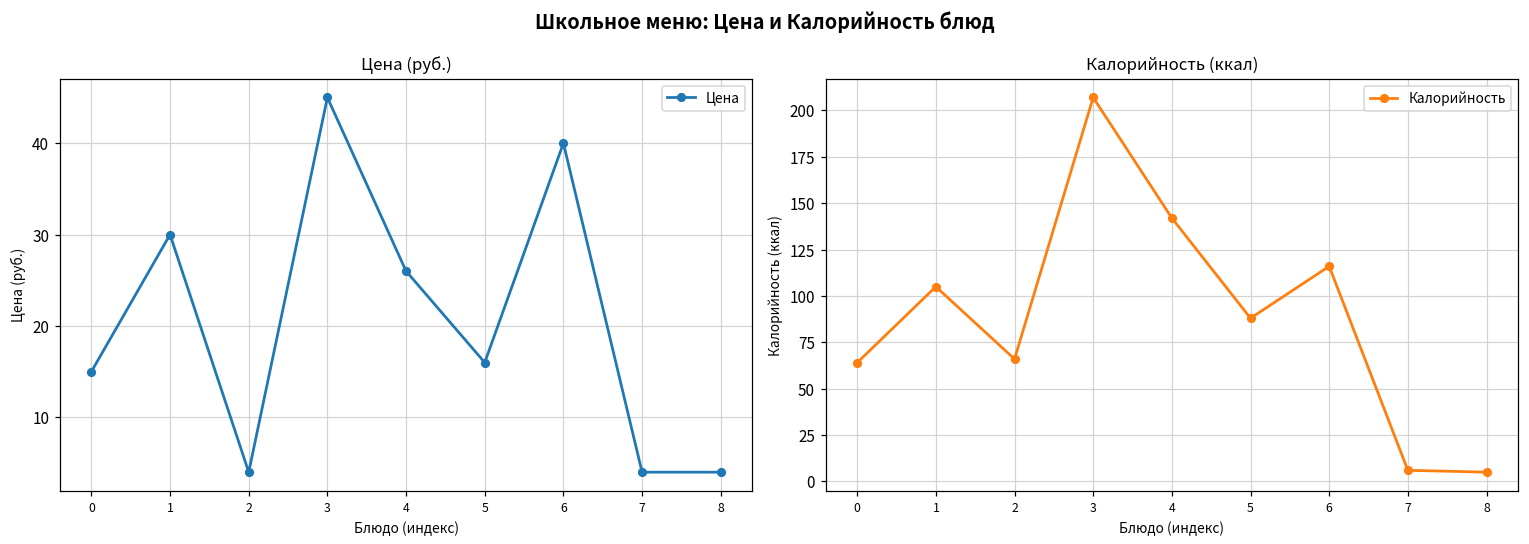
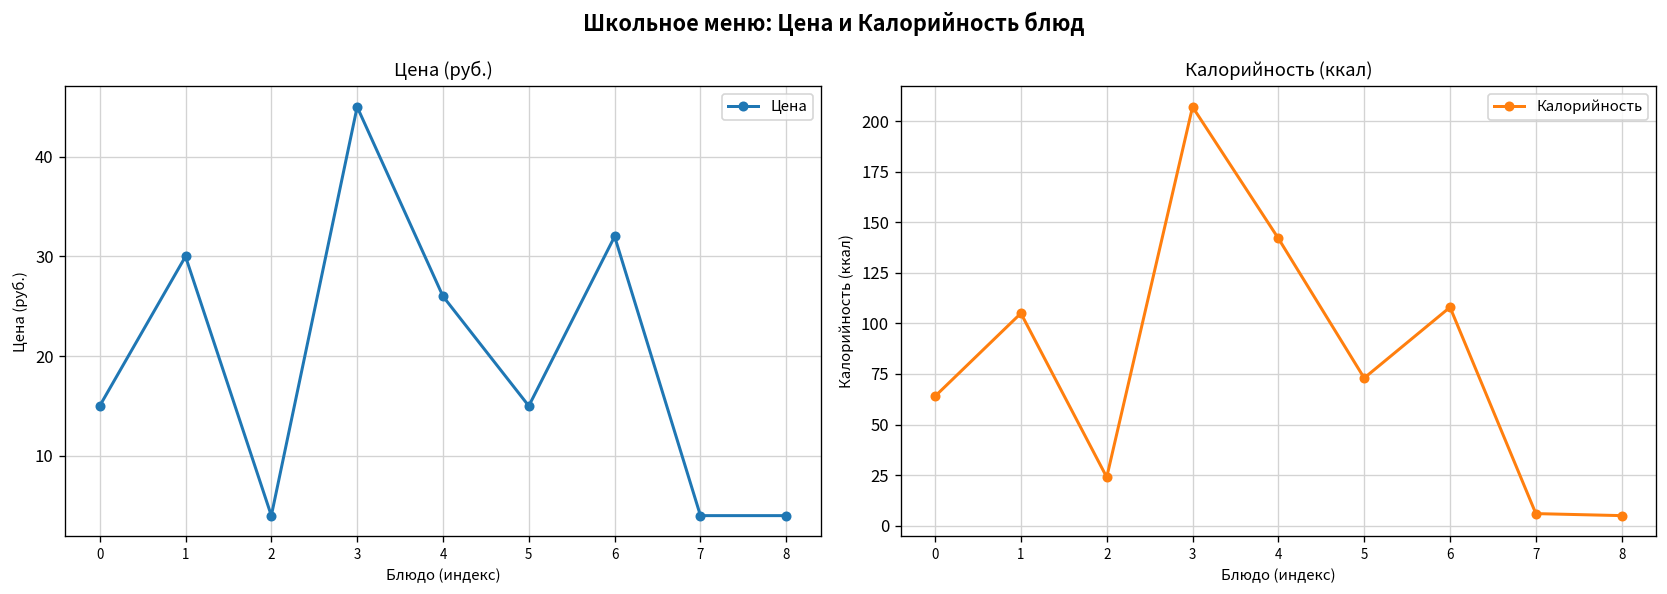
Цена (руб.), 5: 16 -> 15
Цена (руб.), 6: 40 -> 32
Калорийность (ккал), 2: 66 -> 24
Калорийность (ккал), 5: 88 -> 73
Калорийность (ккал), 6: 116 -> 108
